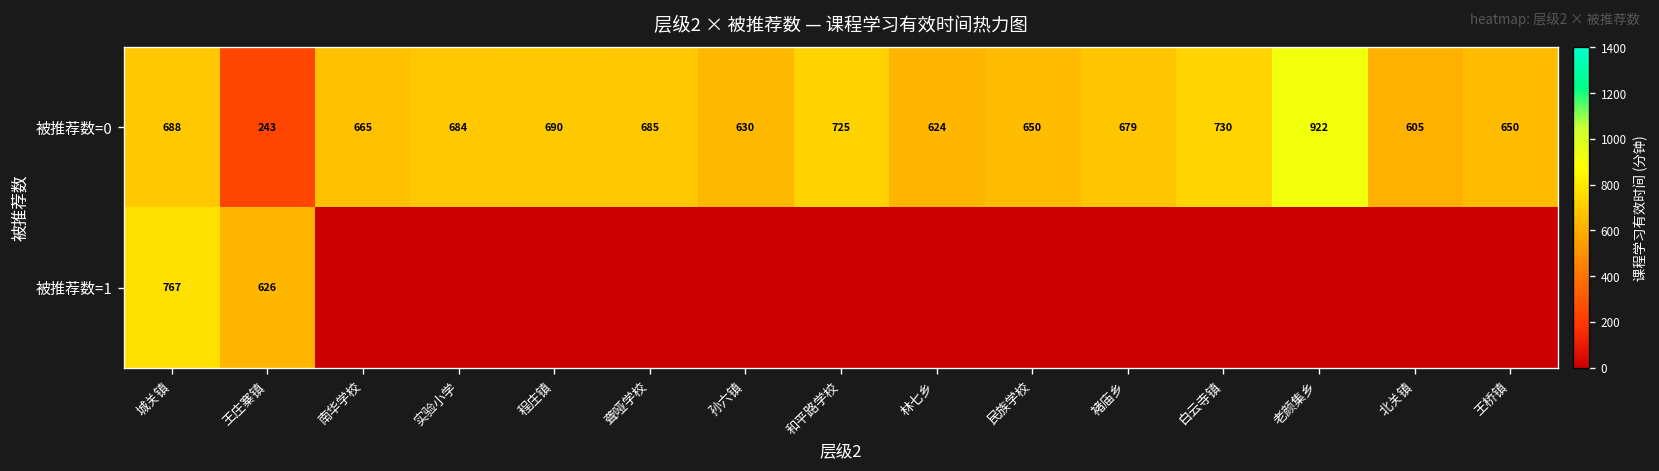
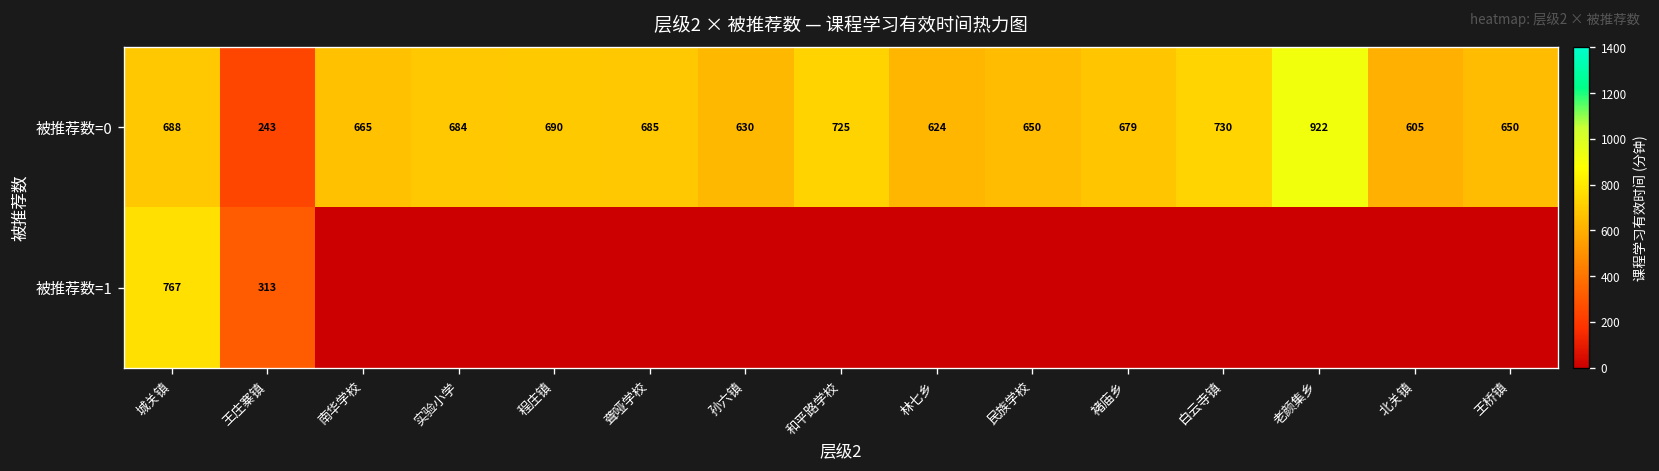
被推荐数=1, 王庄寨镇: 626 -> 313
